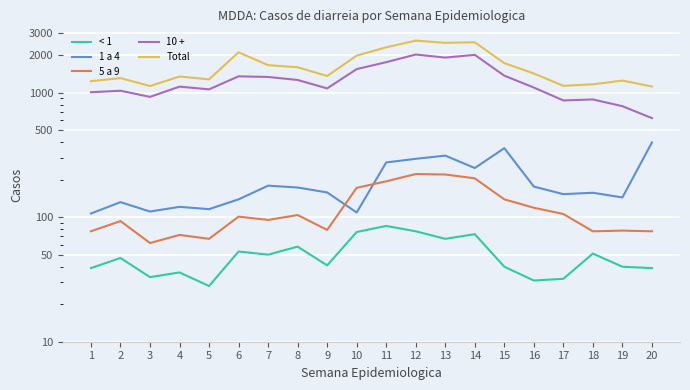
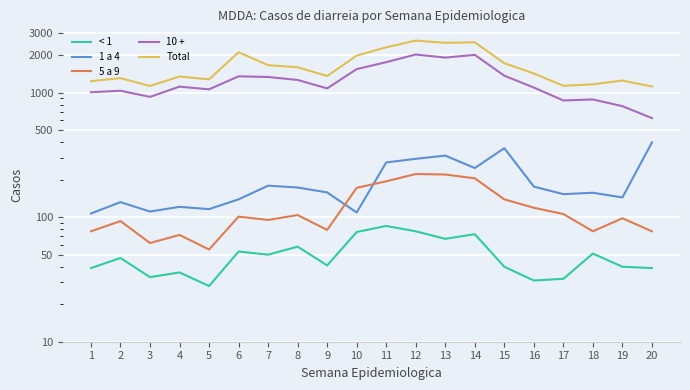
5 a 9, 5: 70 -> 60
5 a 9, 19: 80 -> 100
